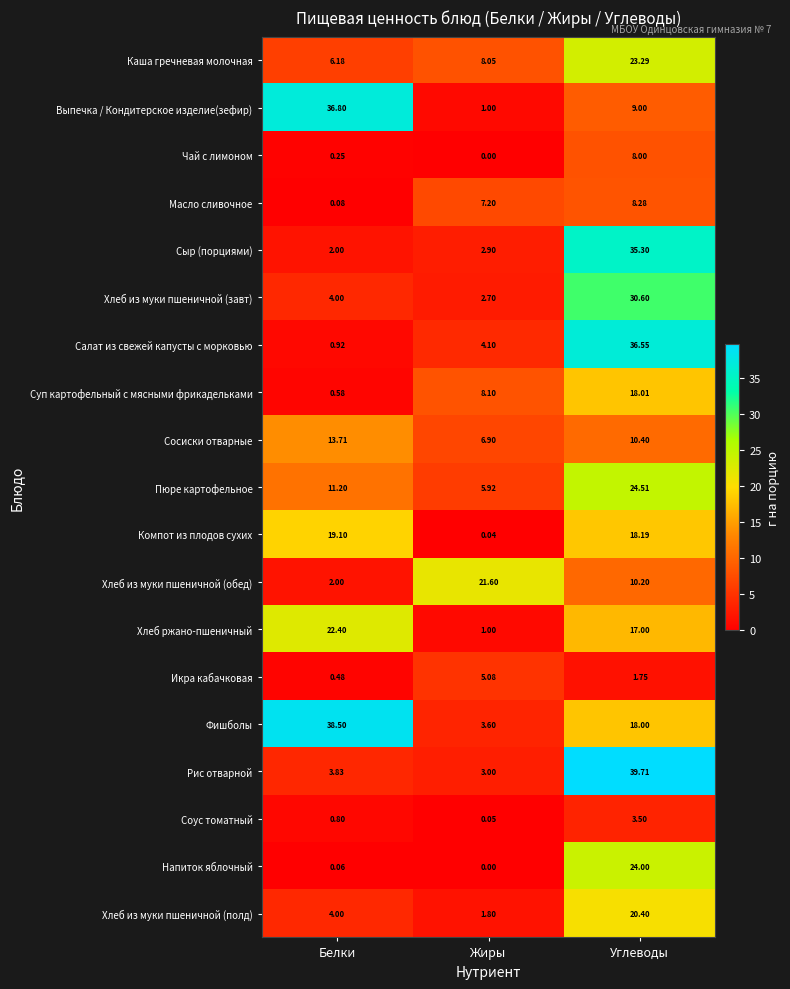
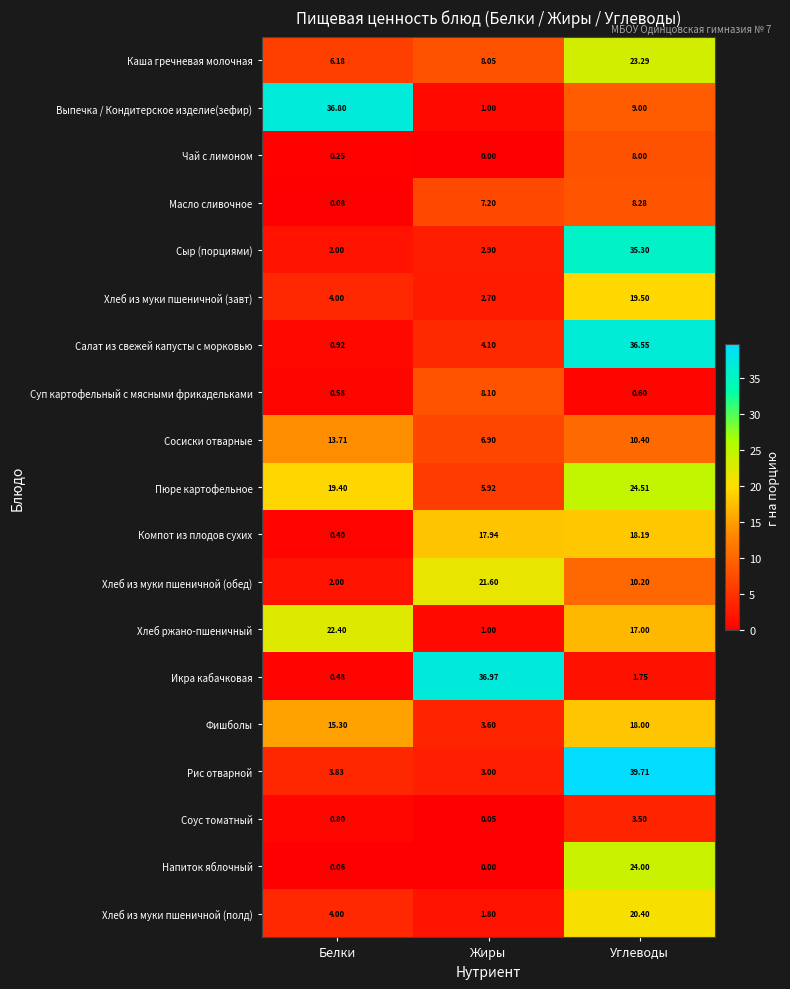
Хлеб из муки пшеничной (завт), Углеводы: 30.60 -> 19.50
Суп картофельный с мясными фрикадельками, Углеводы: 18.01 -> 0.60
Пюре картофельное, Белки: 11.20 -> 19.40
Компот из плодов сухих, Белки: 19.10 -> 0.40
Компот из плодов сухих, Жиры: 0.04 -> 17.94
Икра кабачковая, Жиры: 5.08 -> 36.97
Фишболы, Белки: 38.50 -> 15.30
